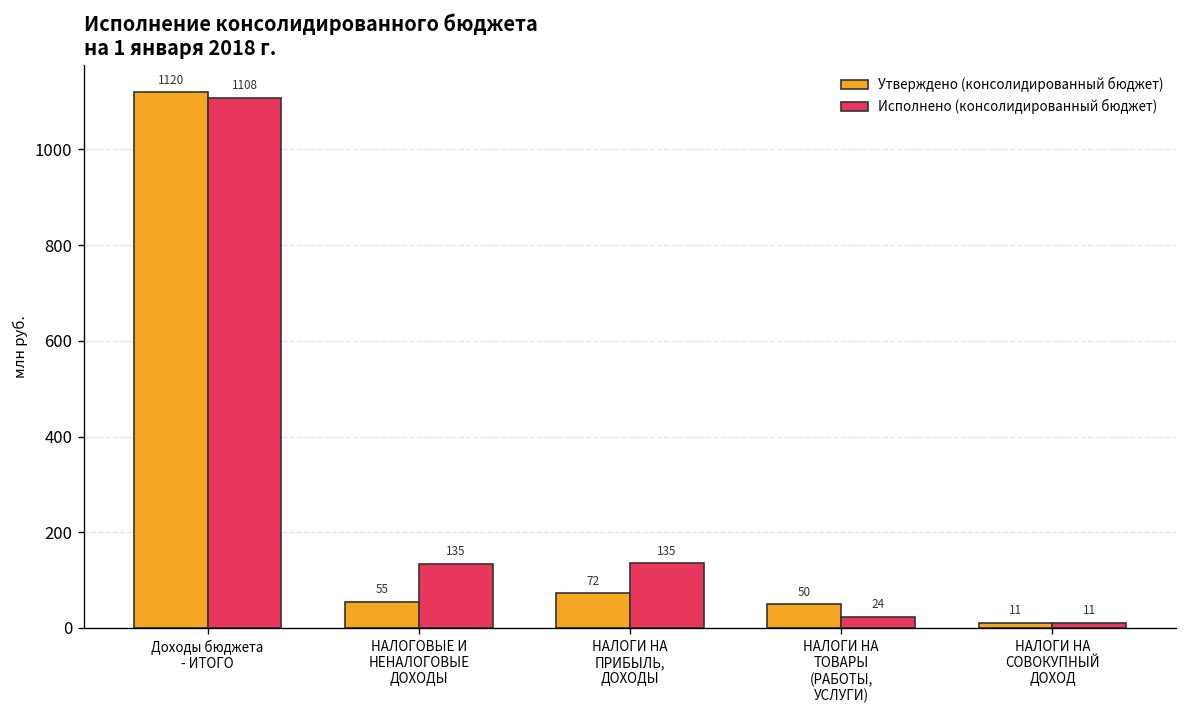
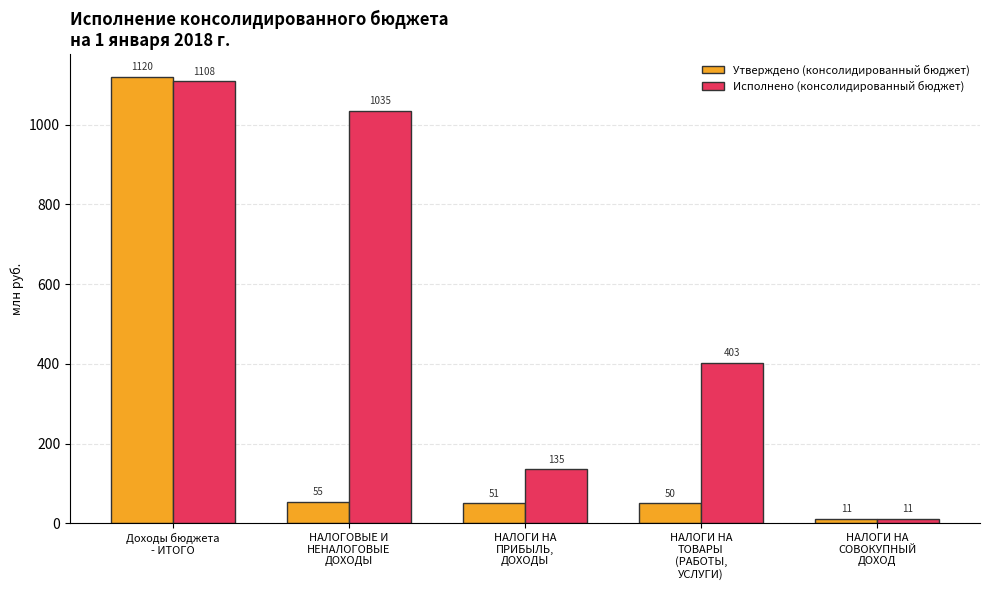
Исполнено (консолидированный бюджет), НАЛОГОВЫЕ И НЕНАЛОГОВЫЕ ДОХОДЫ: 135 -> 1035
Утверждено (консолидированный бюджет), НАЛОГИ НА ПРИБЫЛЬ, ДОХОДЫ: 72 -> 51
Исполнено (консолидированный бюджет), НАЛОГИ НА ТОВАРЫ (РАБОТЫ, УСЛУГИ): 24 -> 403
